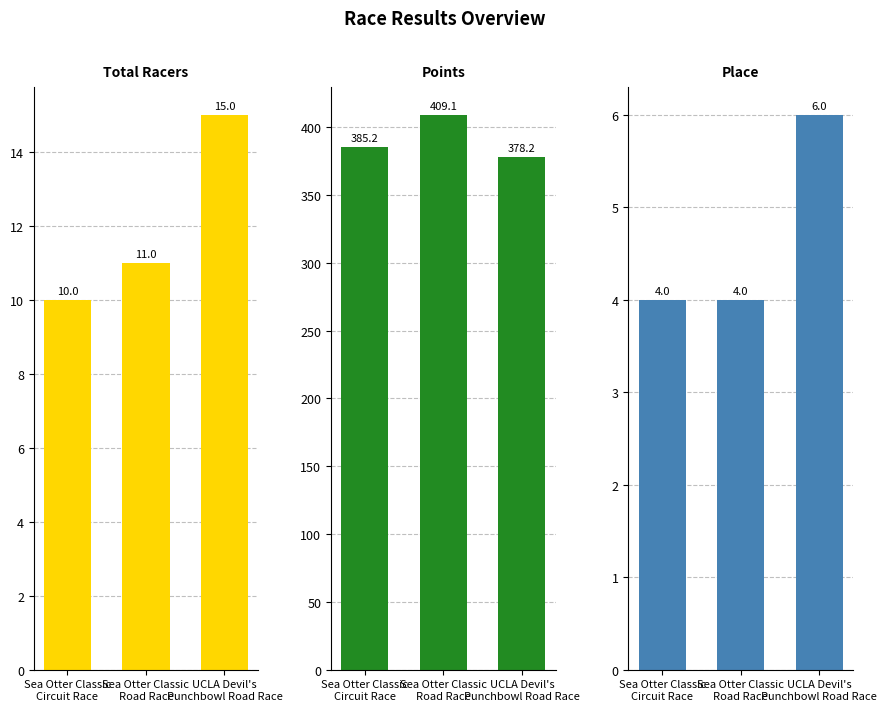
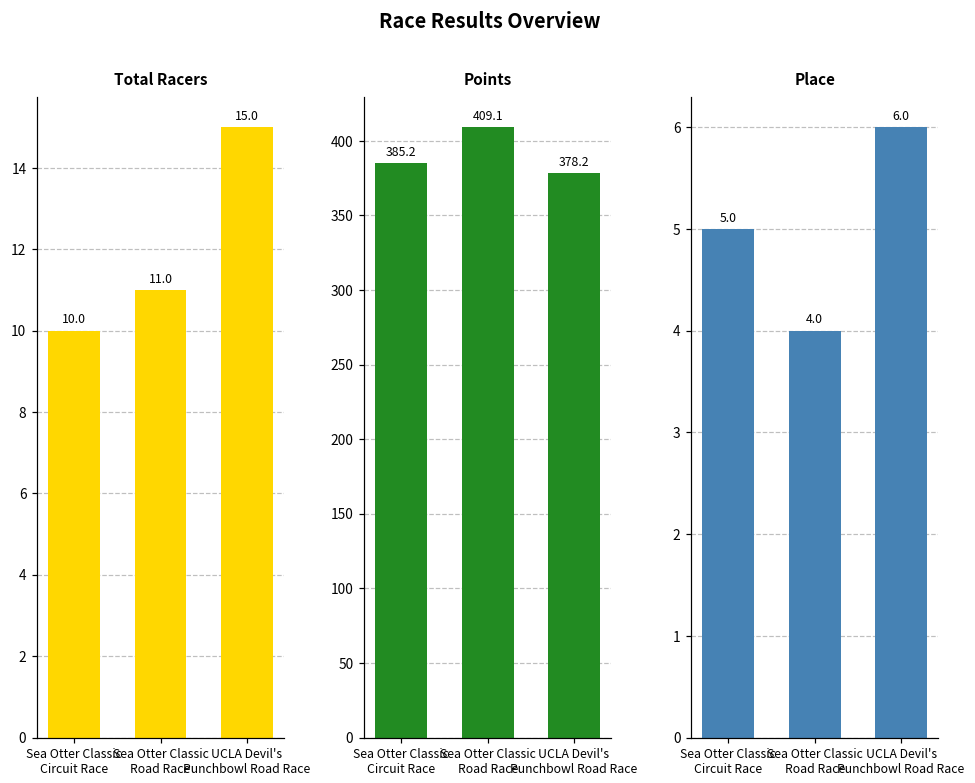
Place, Sea Otter Classic Circuit Race: 4.0 -> 5.0
